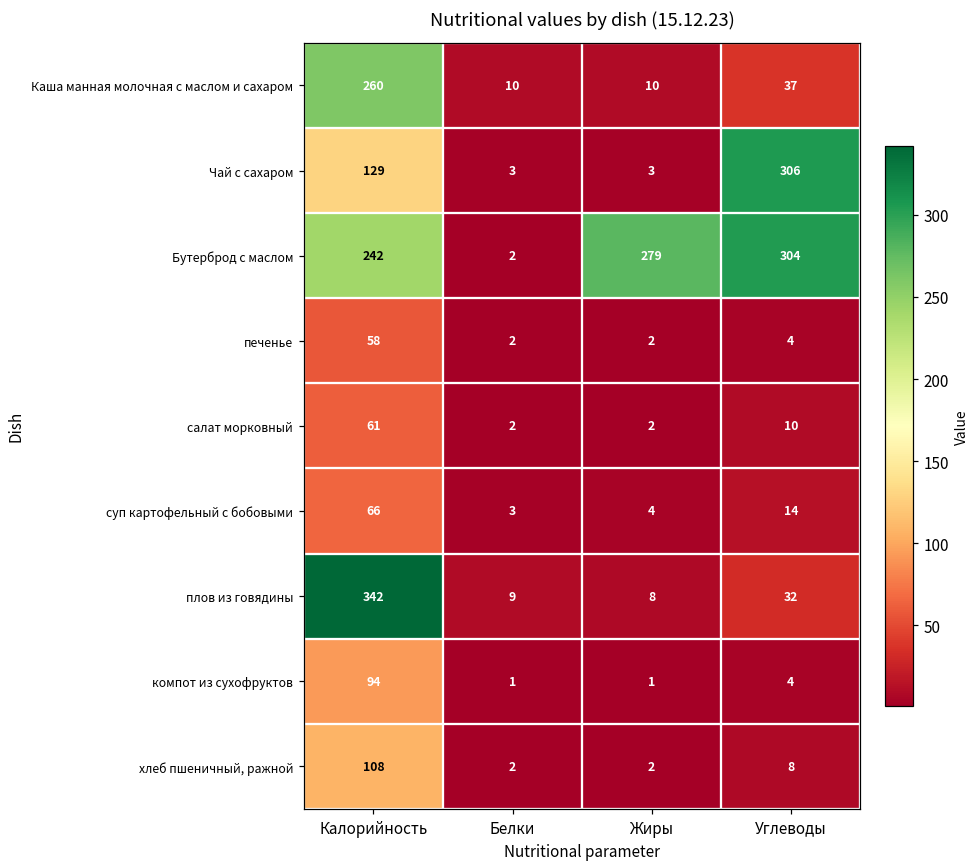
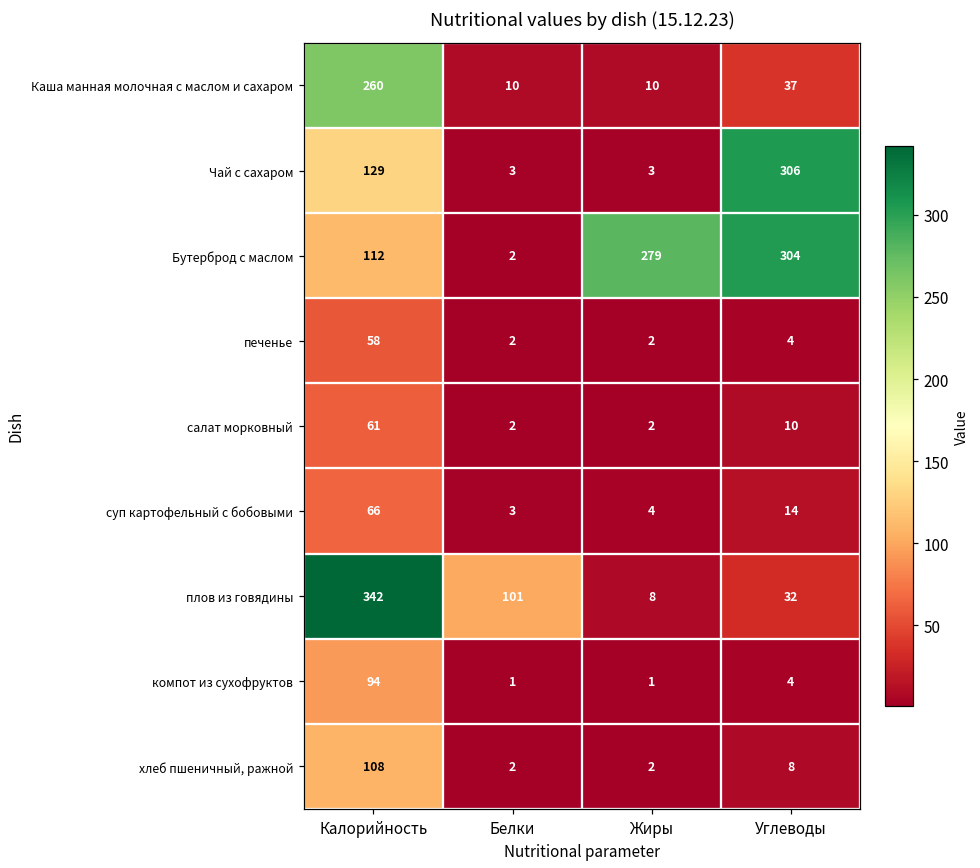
Бутерброд с маслом, Калорийность: 242 -> 112
плов из говядины, Белки: 9 -> 101
